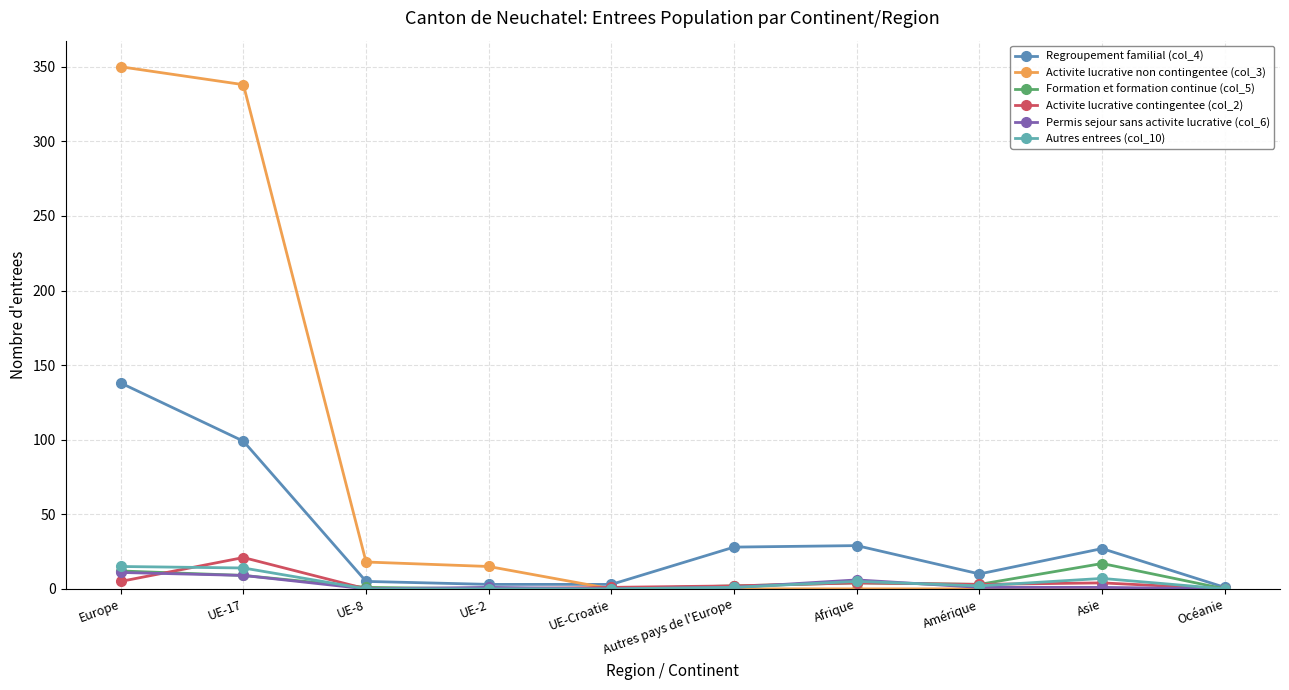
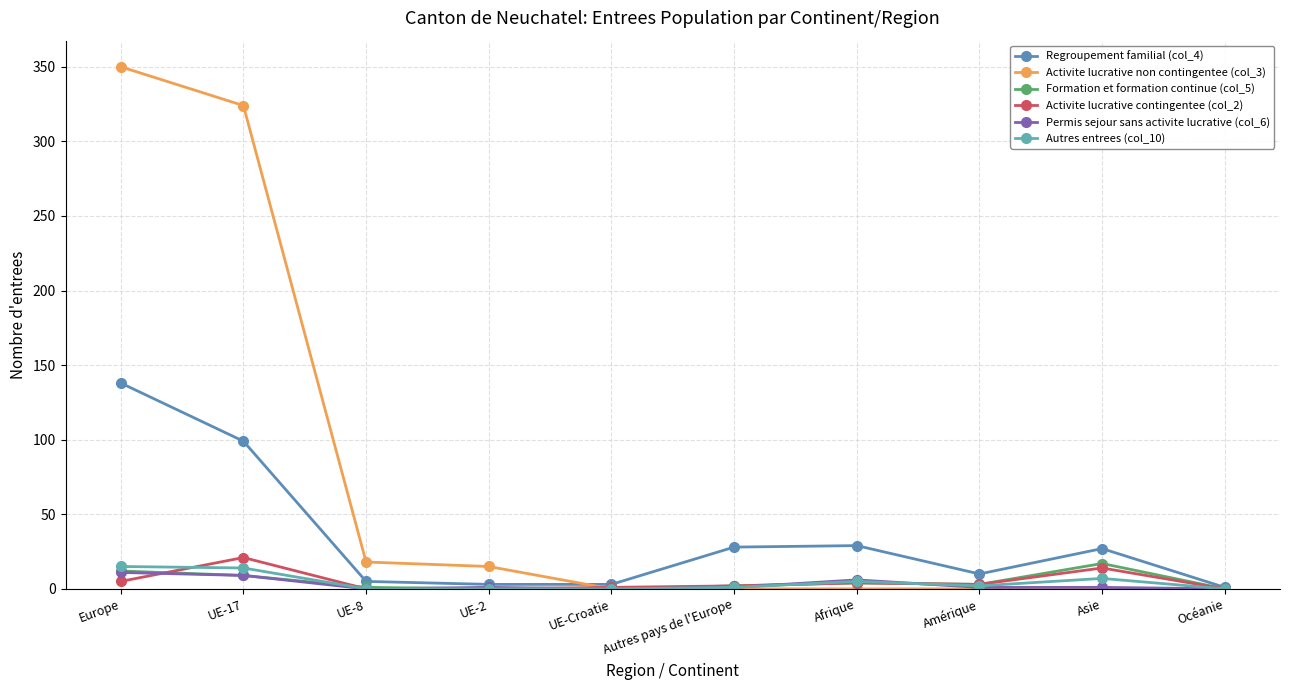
Activite lucrative non contingentee (col_3), UE-17: 338 -> 324
Activite lucrative contingentee (col_2), Asie: 4 -> 14
